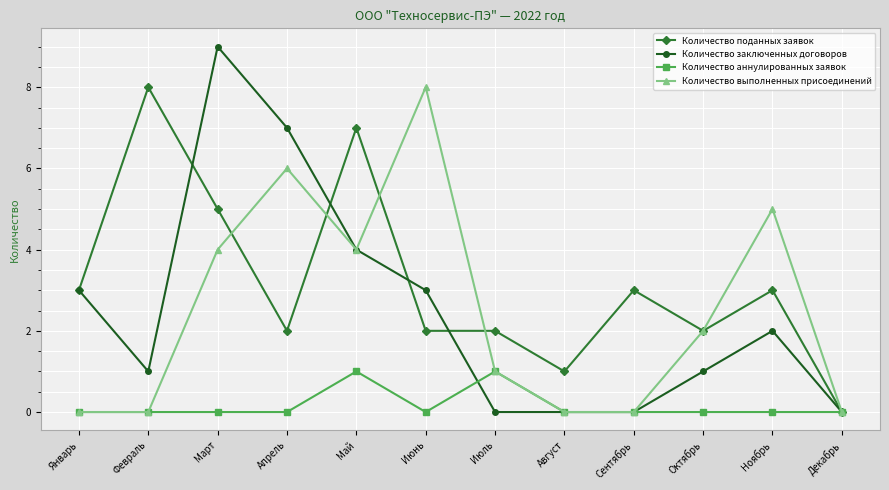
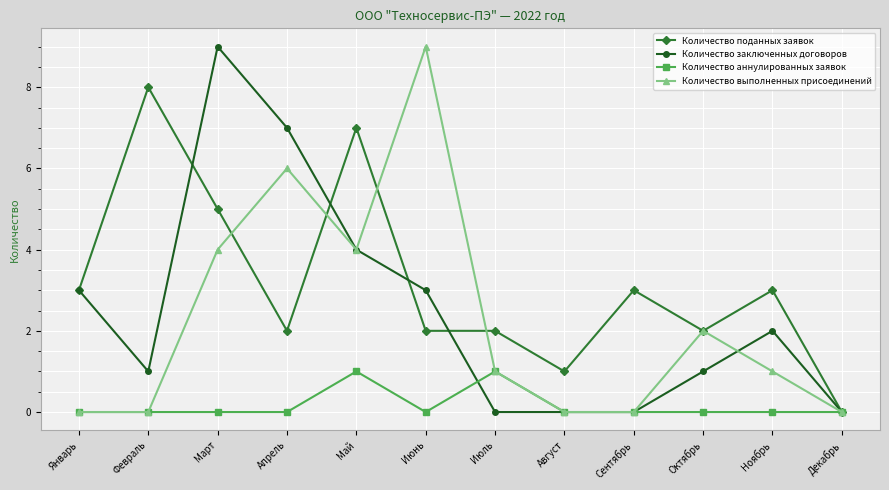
Количество выполненных присоединений, Июнь: 8 -> 9
Количество выполненных присоединений, Ноябрь: 5 -> 1
